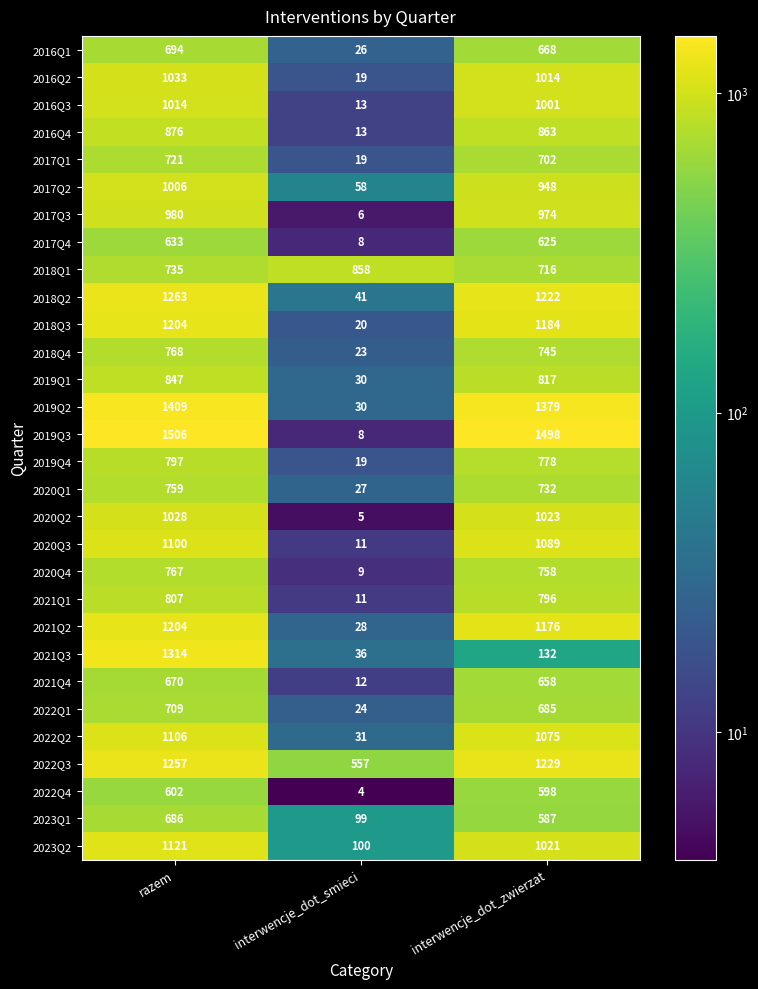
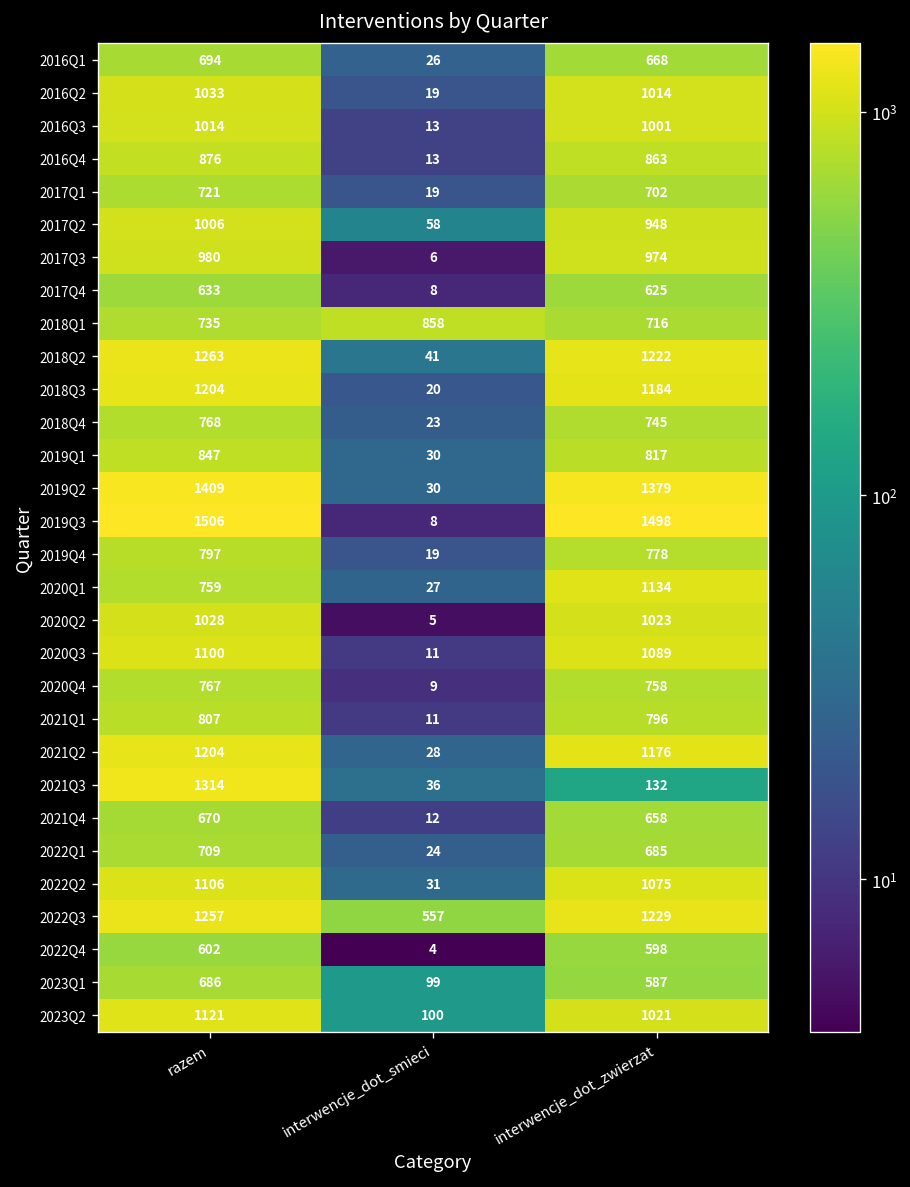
2020Q1, interwencje_dot_zwierzat: 732 -> 1134
